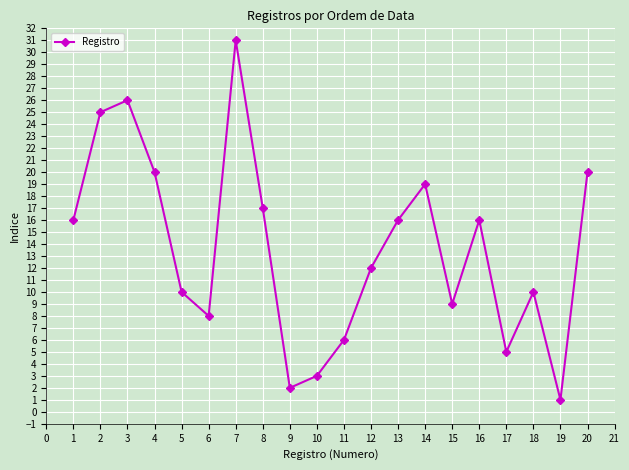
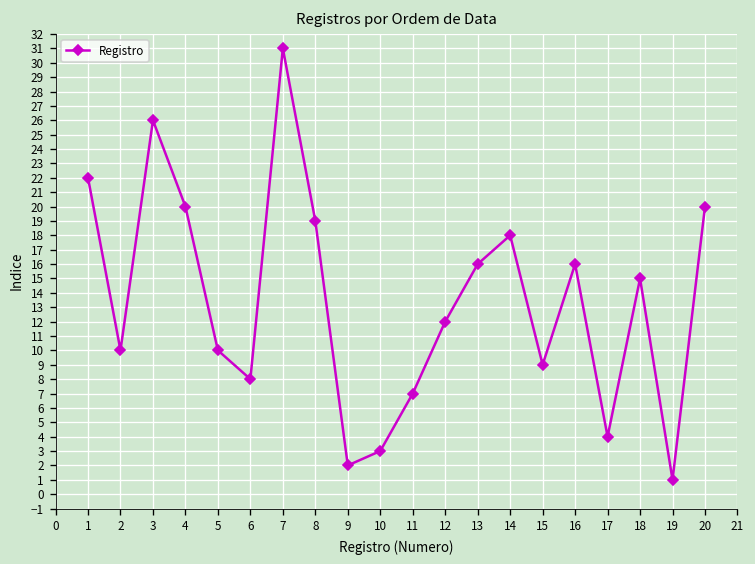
1: 16 -> 22
2: 25 -> 10
8: 17 -> 19
11: 6 -> 7
14: 19 -> 18
17: 5 -> 4
18: 10 -> 15
